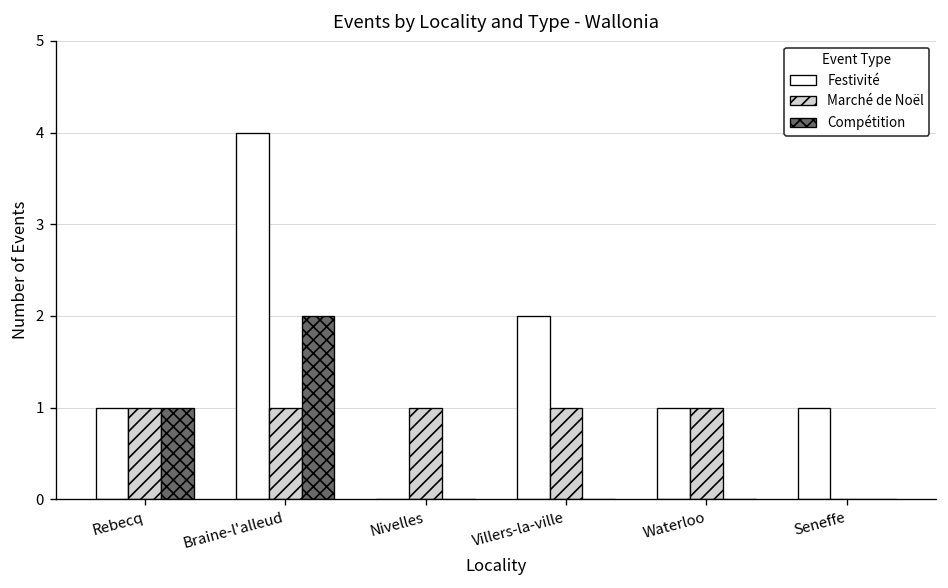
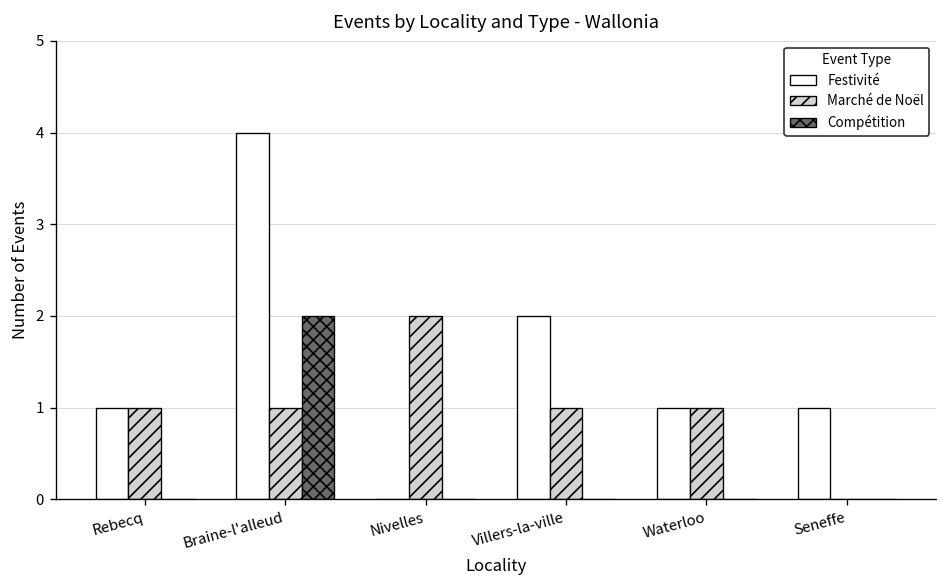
Compétition, Rebecq: 1 -> 0
Marché de Noël, Nivelles: 1 -> 2
